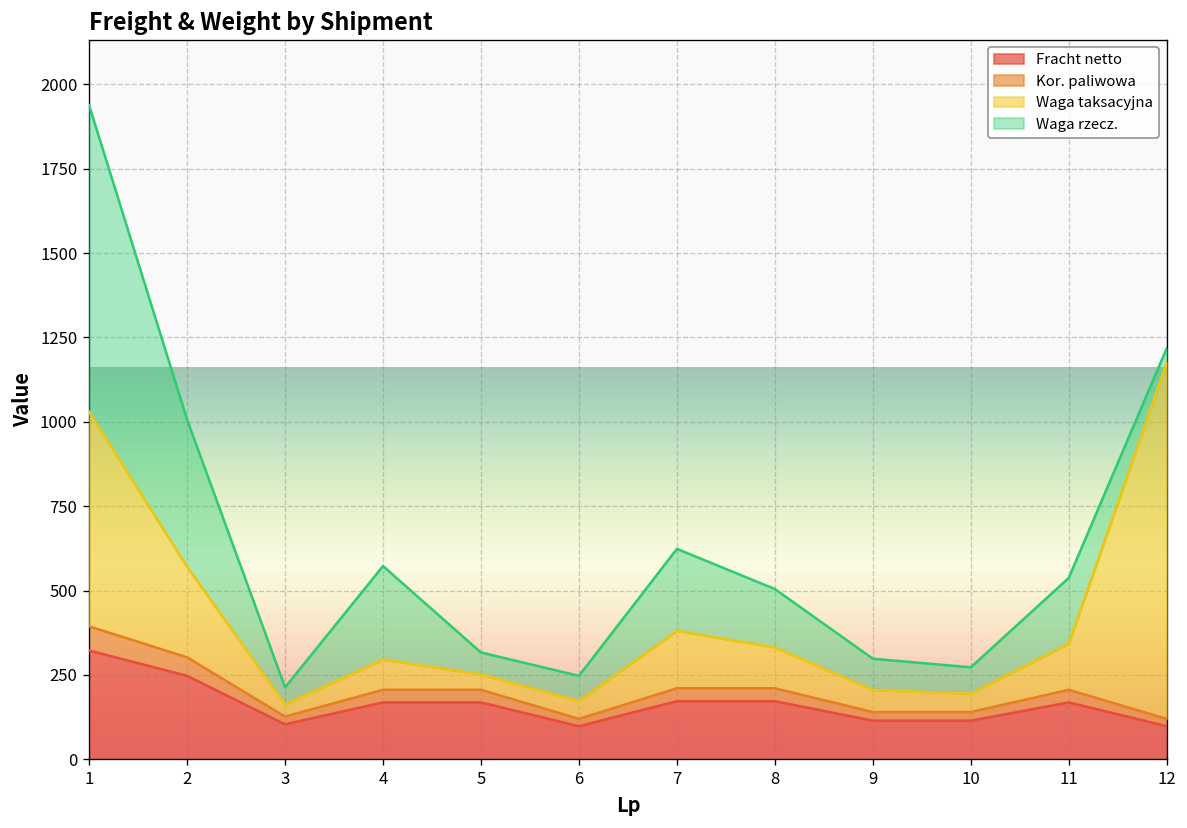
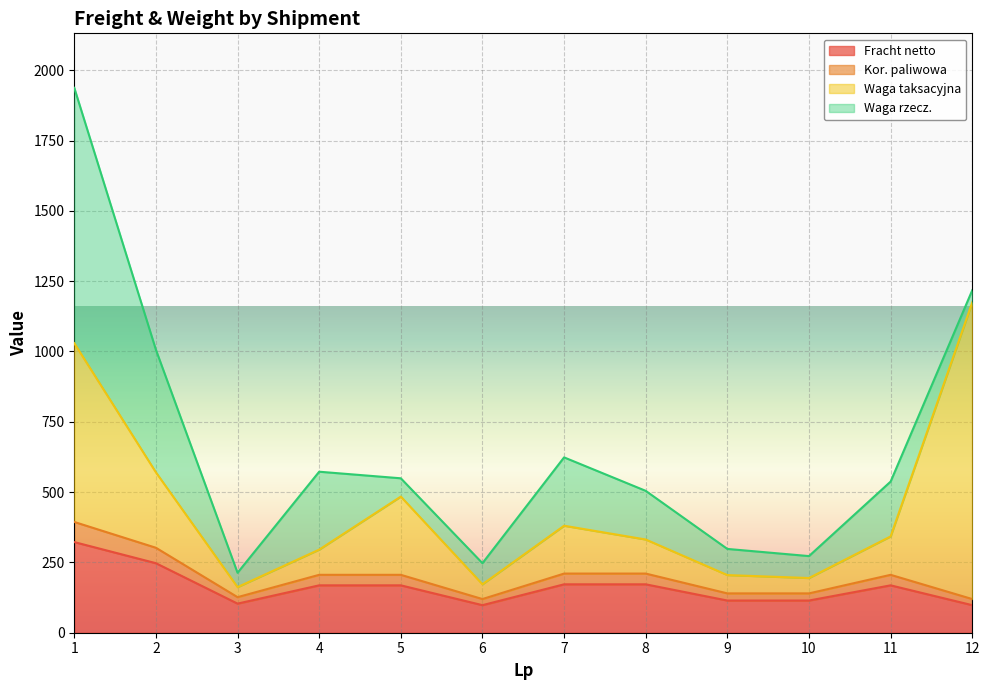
Waga taksacyjna, 5: 50 -> 280
